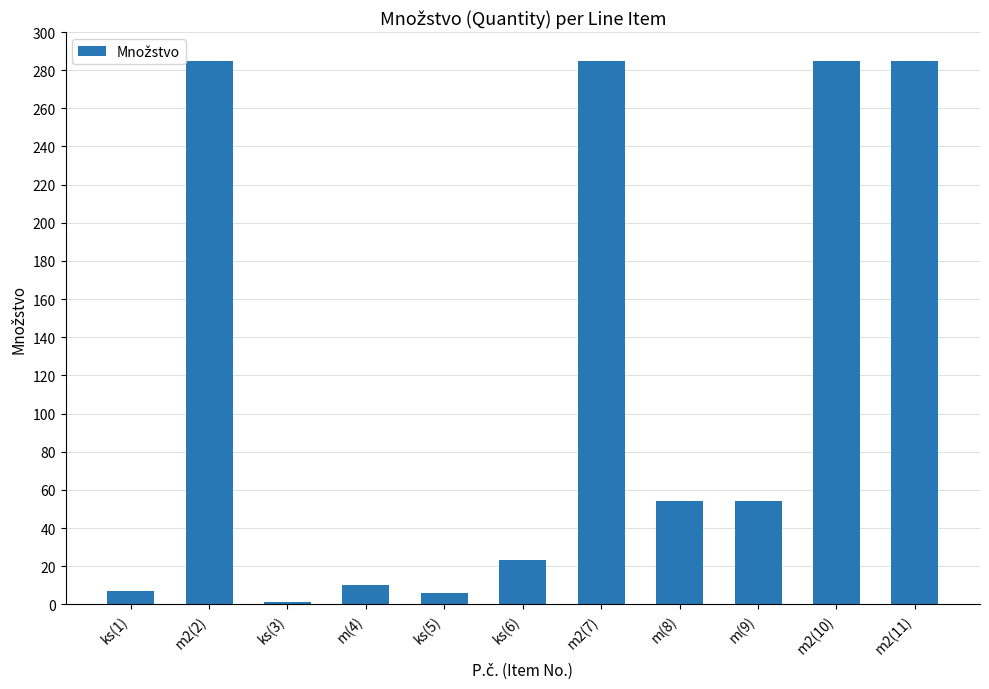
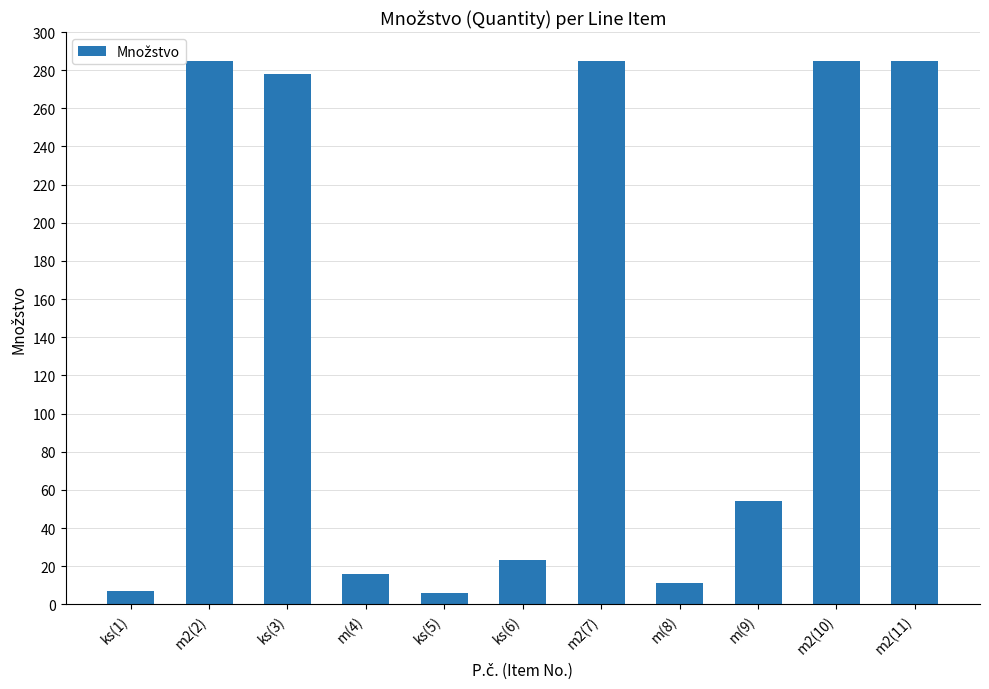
ks(3): 1 -> 278
m(4): 10 -> 16
m(8): 54 -> 11
